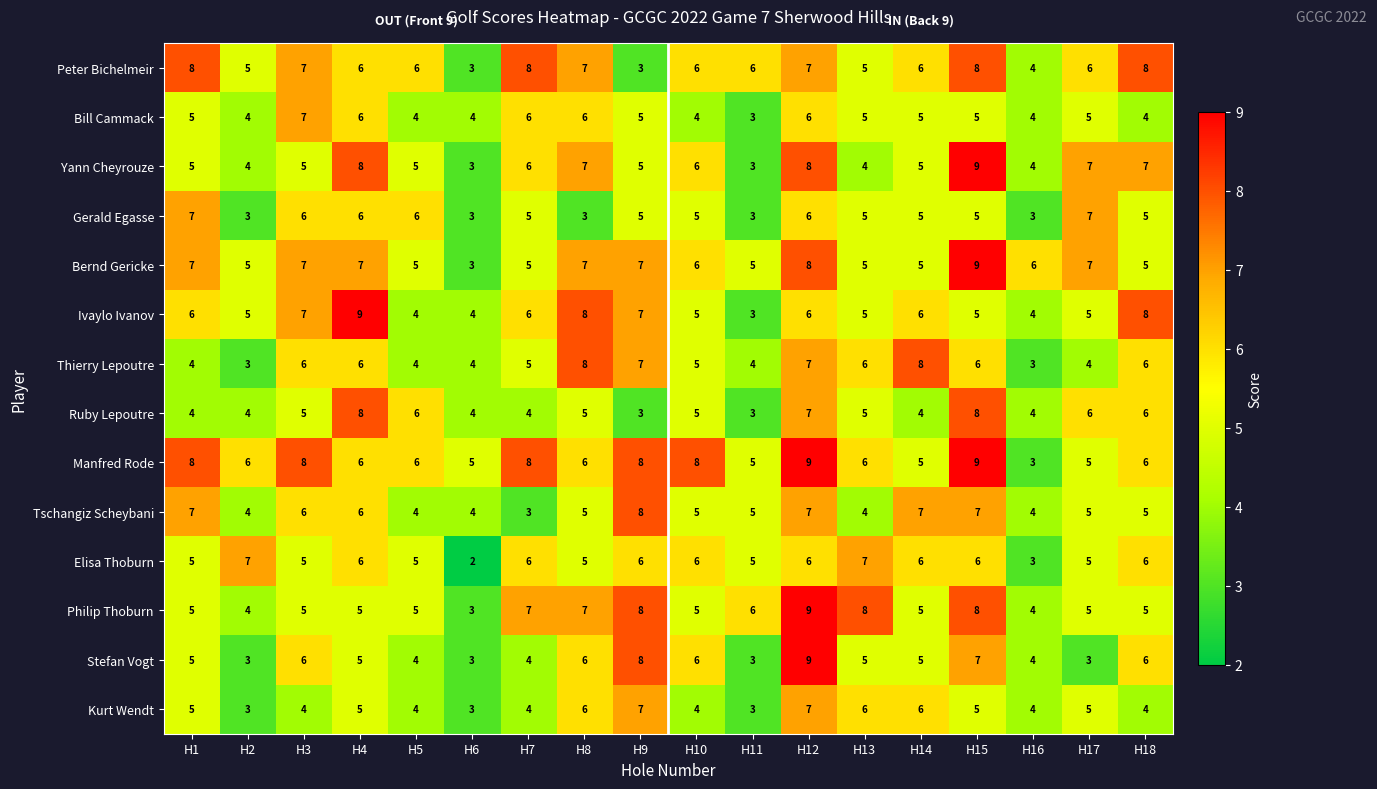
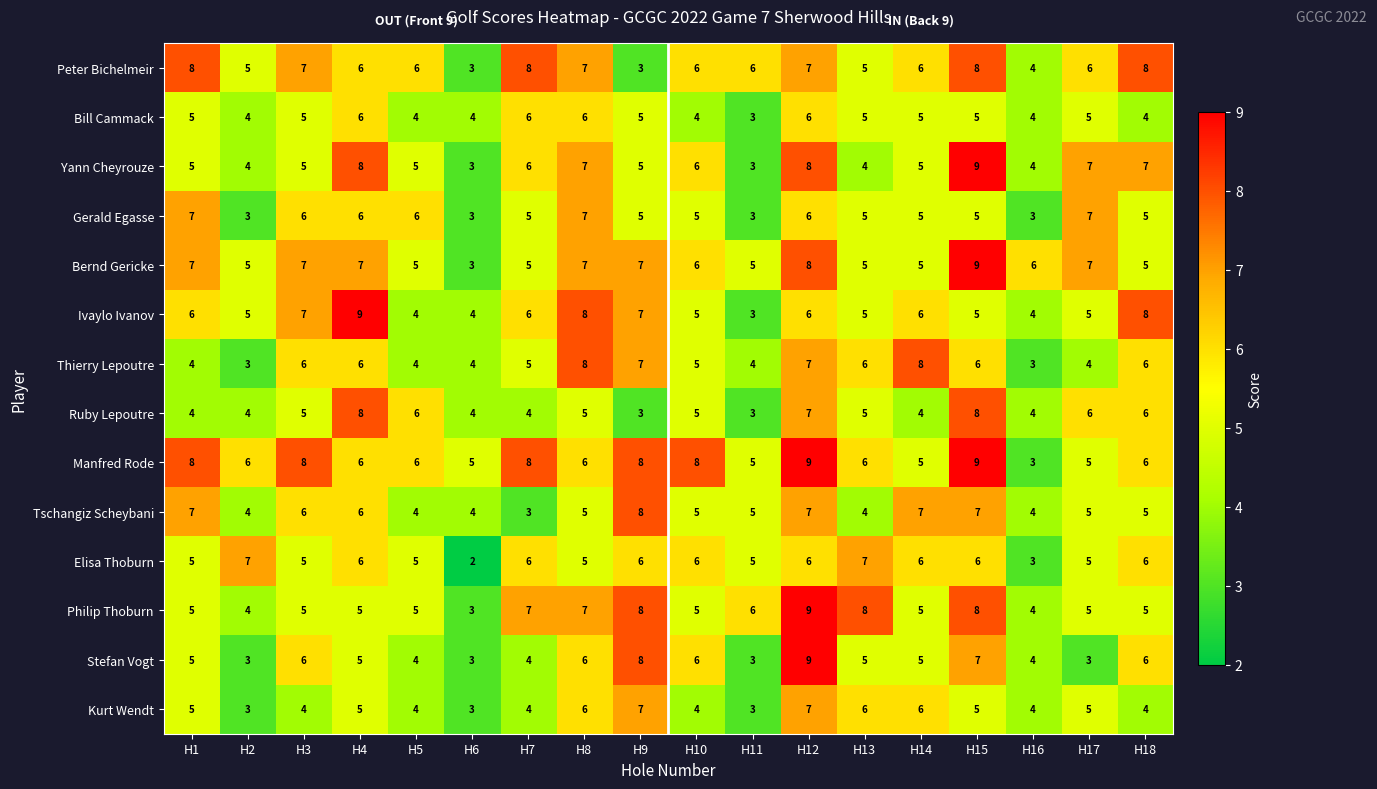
Bill Cammack, H3: 7 -> 5
Gerald Egasse, H8: 3 -> 7
